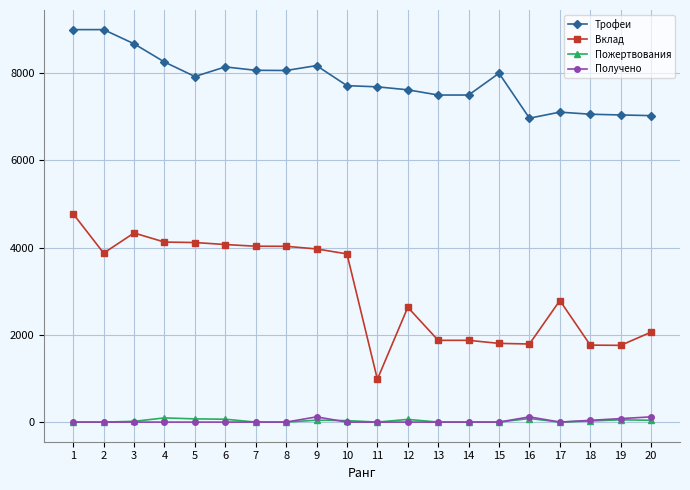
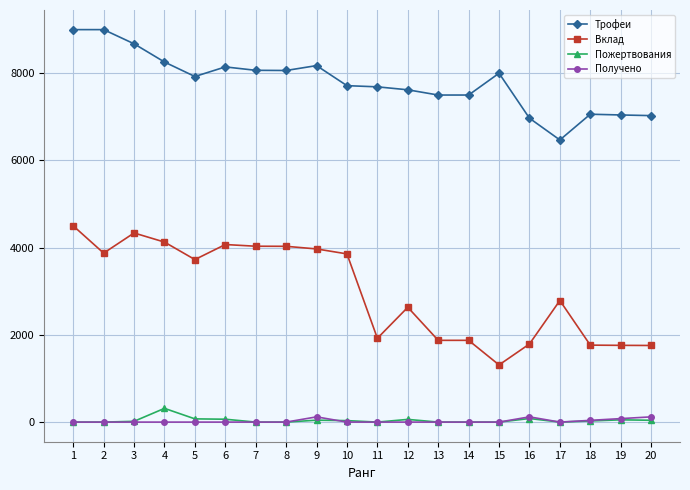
Вклад, 1: 4800 -> 4500
Пожертвования, 4: 100 -> 300
Вклад, 5: 4100 -> 3700
Вклад, 11: 1000 -> 1900
Вклад, 15: 1800 -> 1300
Трофеи, 17: 7100 -> 6500
Вклад, 20: 2100 -> 1800
